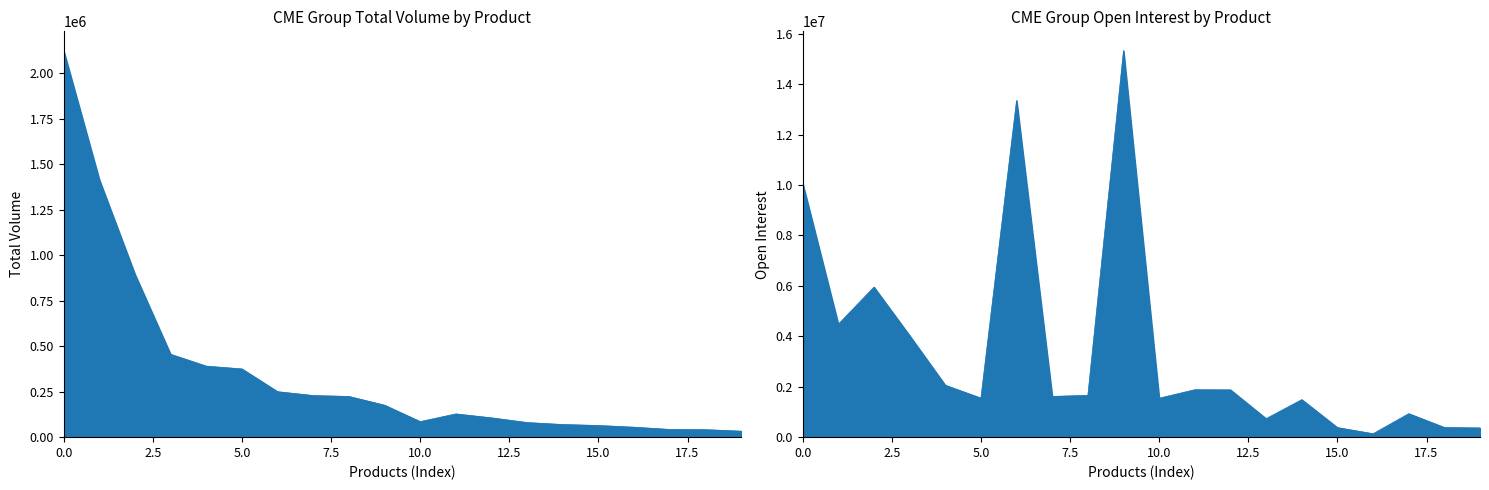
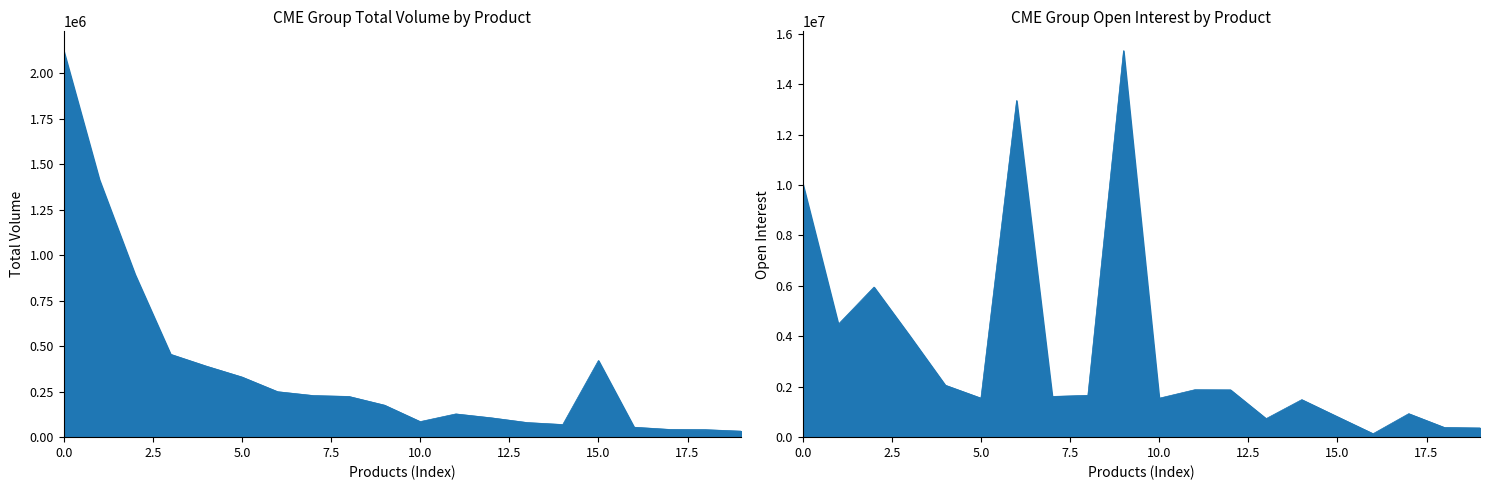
CME Group Total Volume by Product, 5.0: 370000 -> 330000
CME Group Total Volume by Product, 15.0: 60000 -> 420000
CME Group Open Interest by Product, 15.0: 400000 -> 800000
